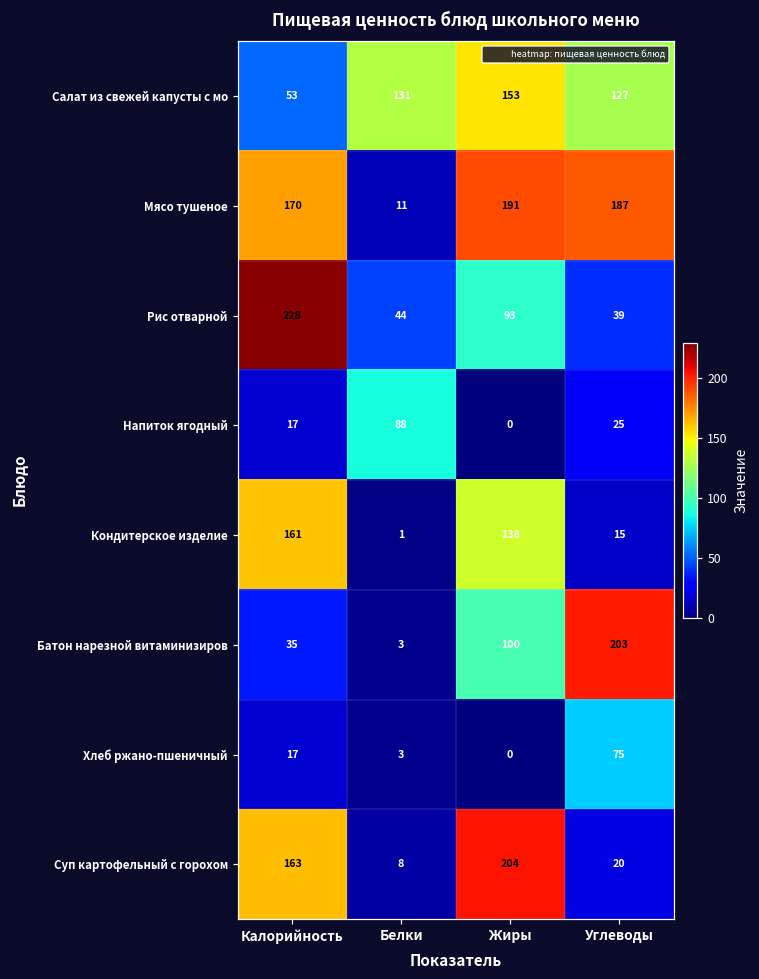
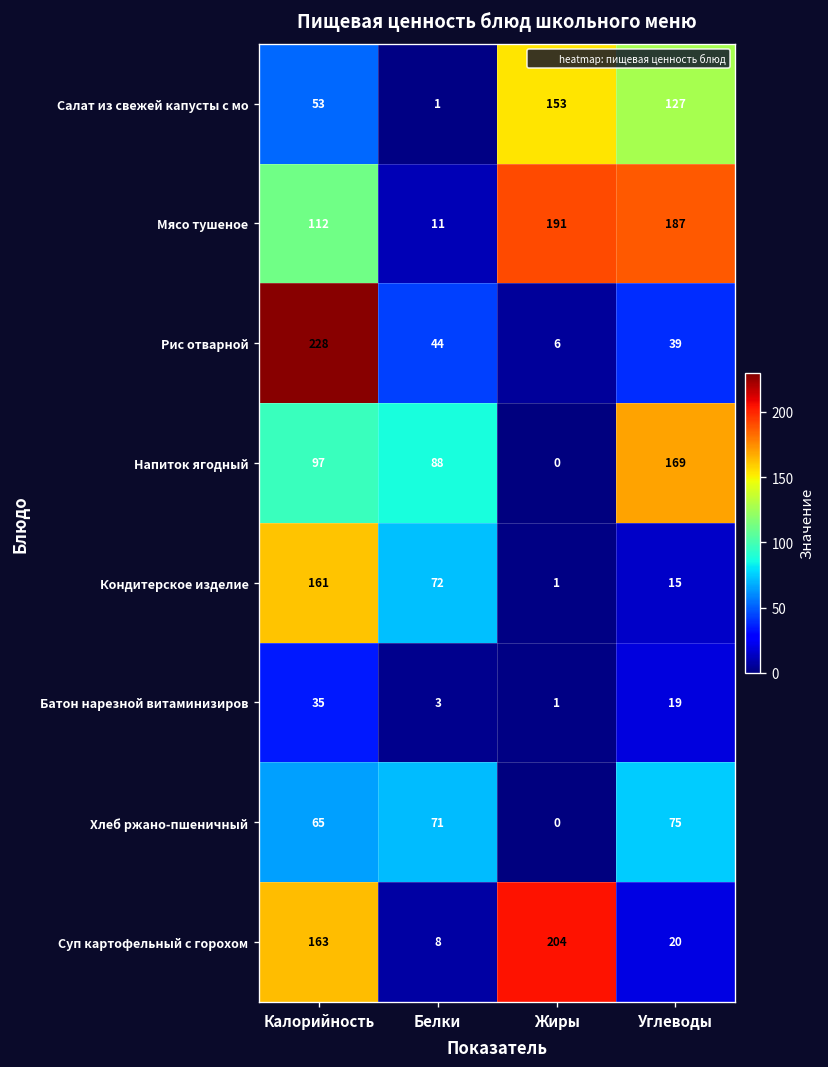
Салат из свежей капусты с мо, Белки: 131 -> 1
Мясо тушеное, Калорийность: 170 -> 112
Рис отварной, Жиры: 93 -> 6
Напиток ягодный, Калорийность: 17 -> 97
Напиток ягодный, Углеводы: 25 -> 169
Кондитерское изделие, Белки: 1 -> 72
Кондитерское изделие, Жиры: 138 -> 1
Батон нарезной витаминизиров, Жиры: 100 -> 1
Батон нарезной витаминизиров, Углеводы: 203 -> 19
Хлеб ржано-пшеничный, Калорийность: 17 -> 65
Хлеб ржано-пшеничный, Белки: 3 -> 71
